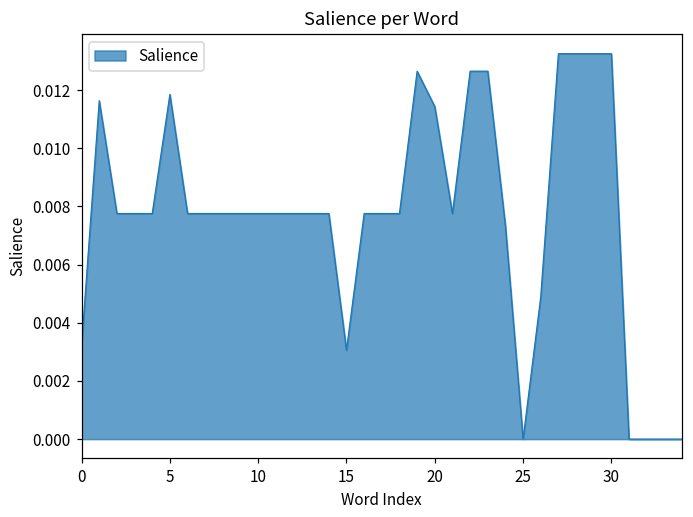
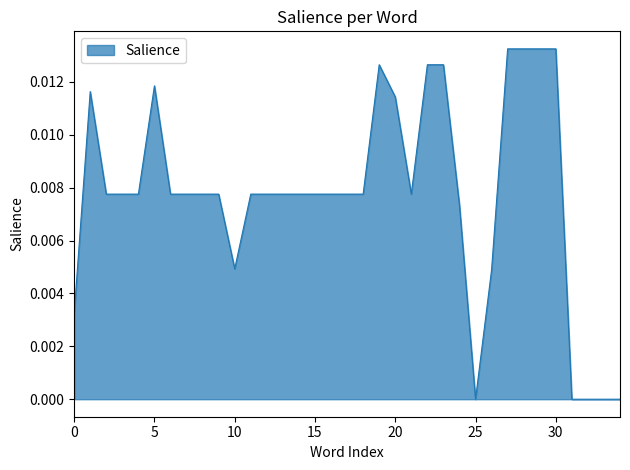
10: 0.0078 -> 0.0049
15: 0.0031 -> 0.0078
